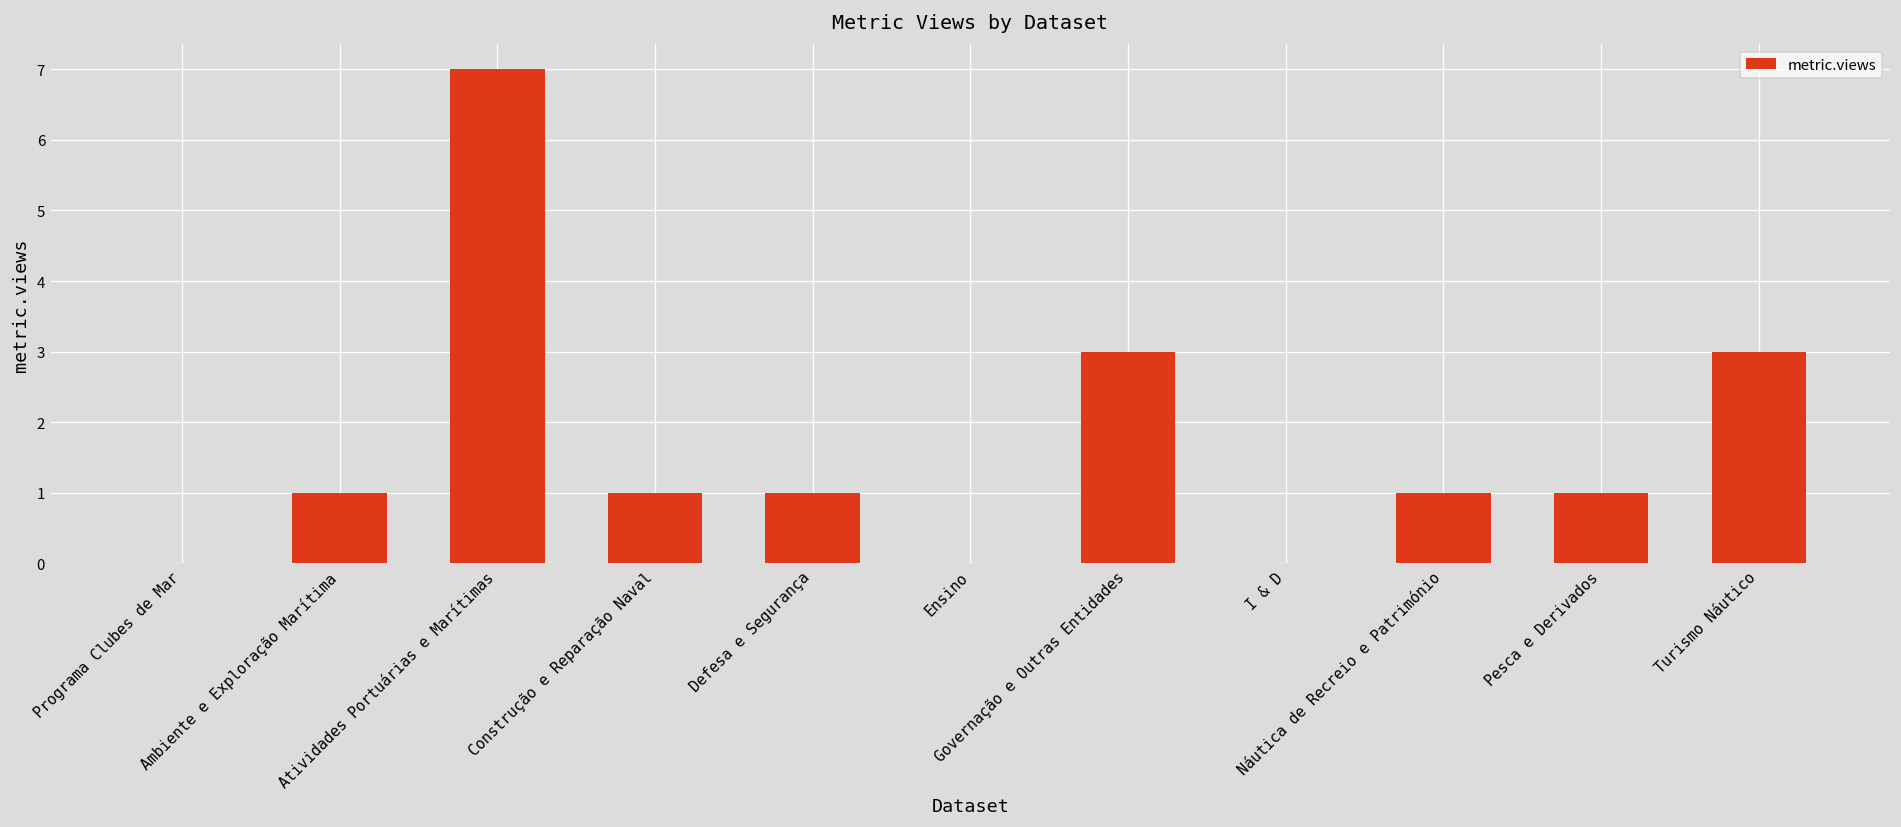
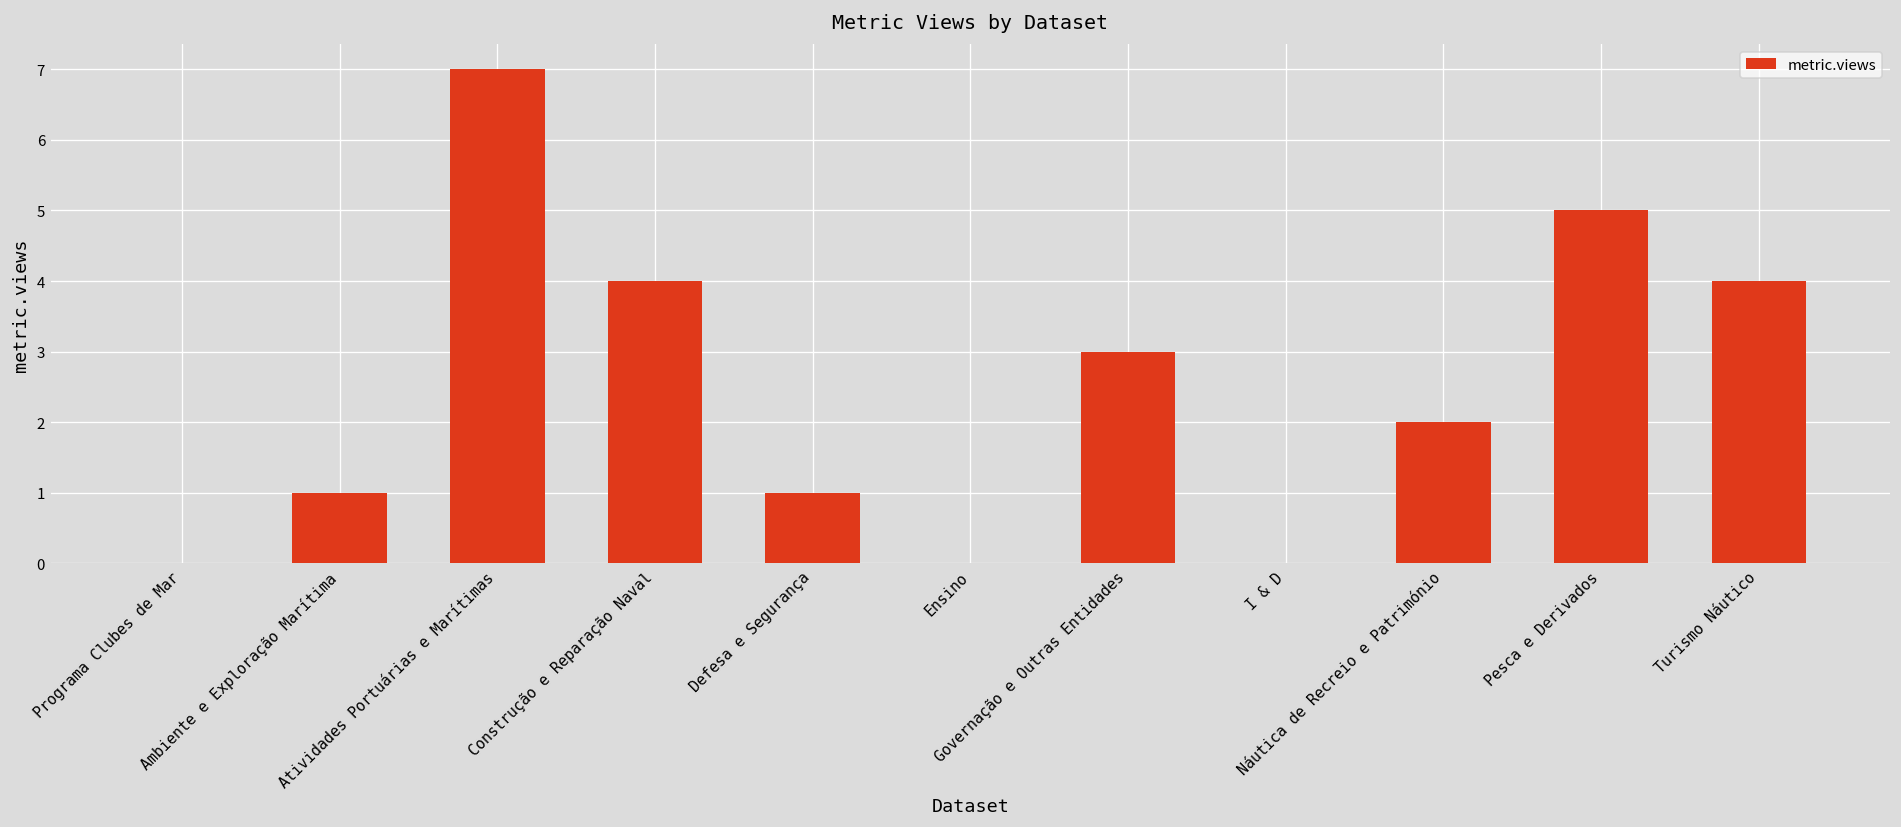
Construção e Reparação Naval: 1 -> 4
Náutica de Recreio e Património: 1 -> 2
Pesca e Derivados: 1 -> 5
Turismo Náutico: 3 -> 4
